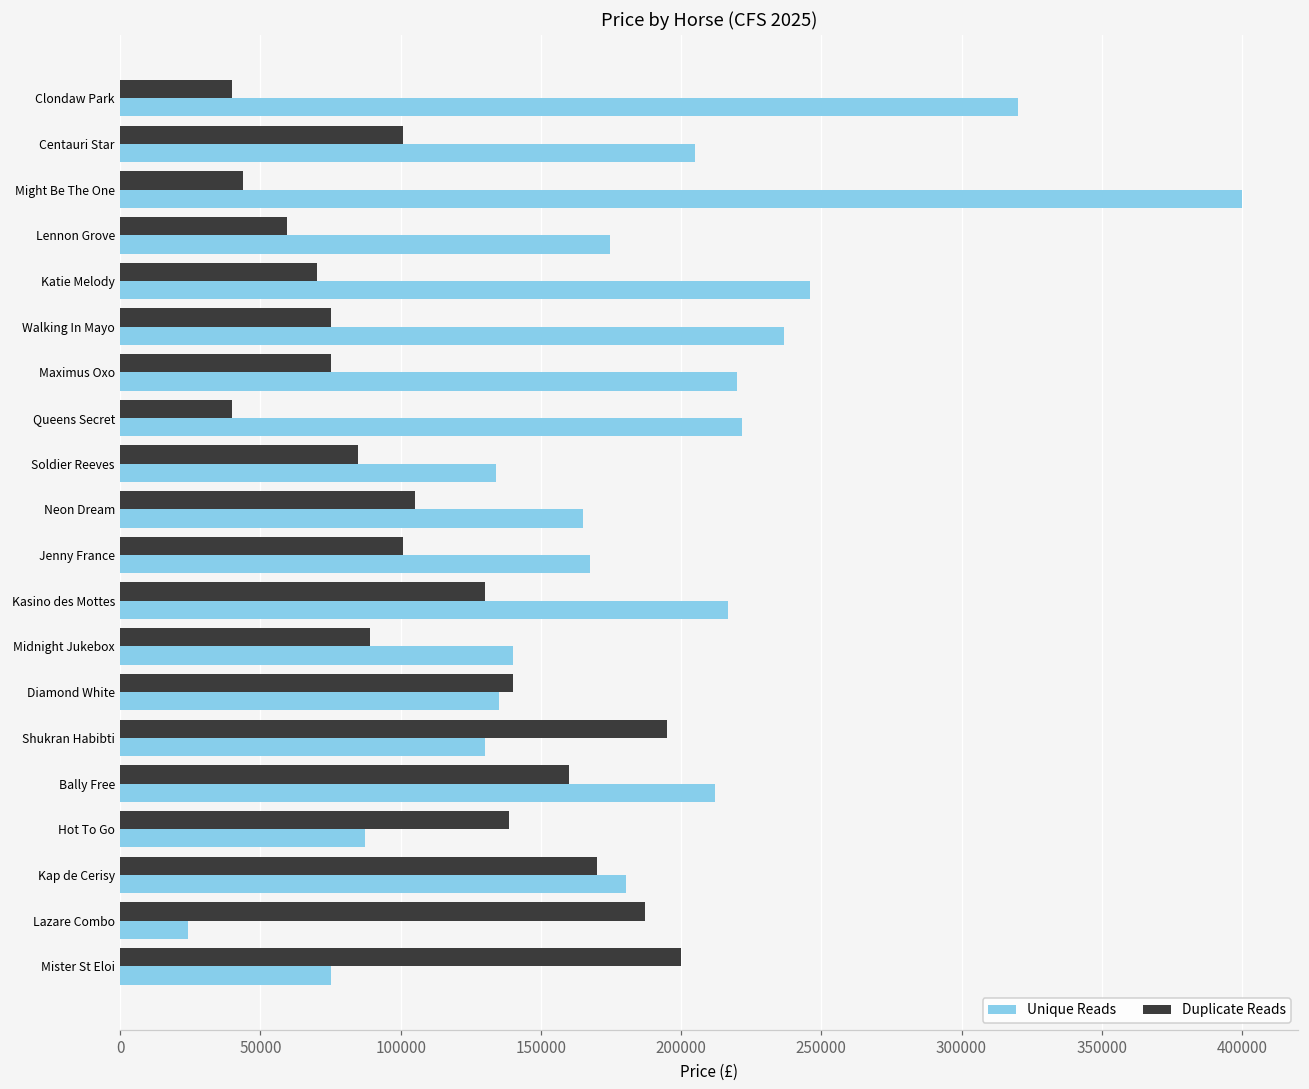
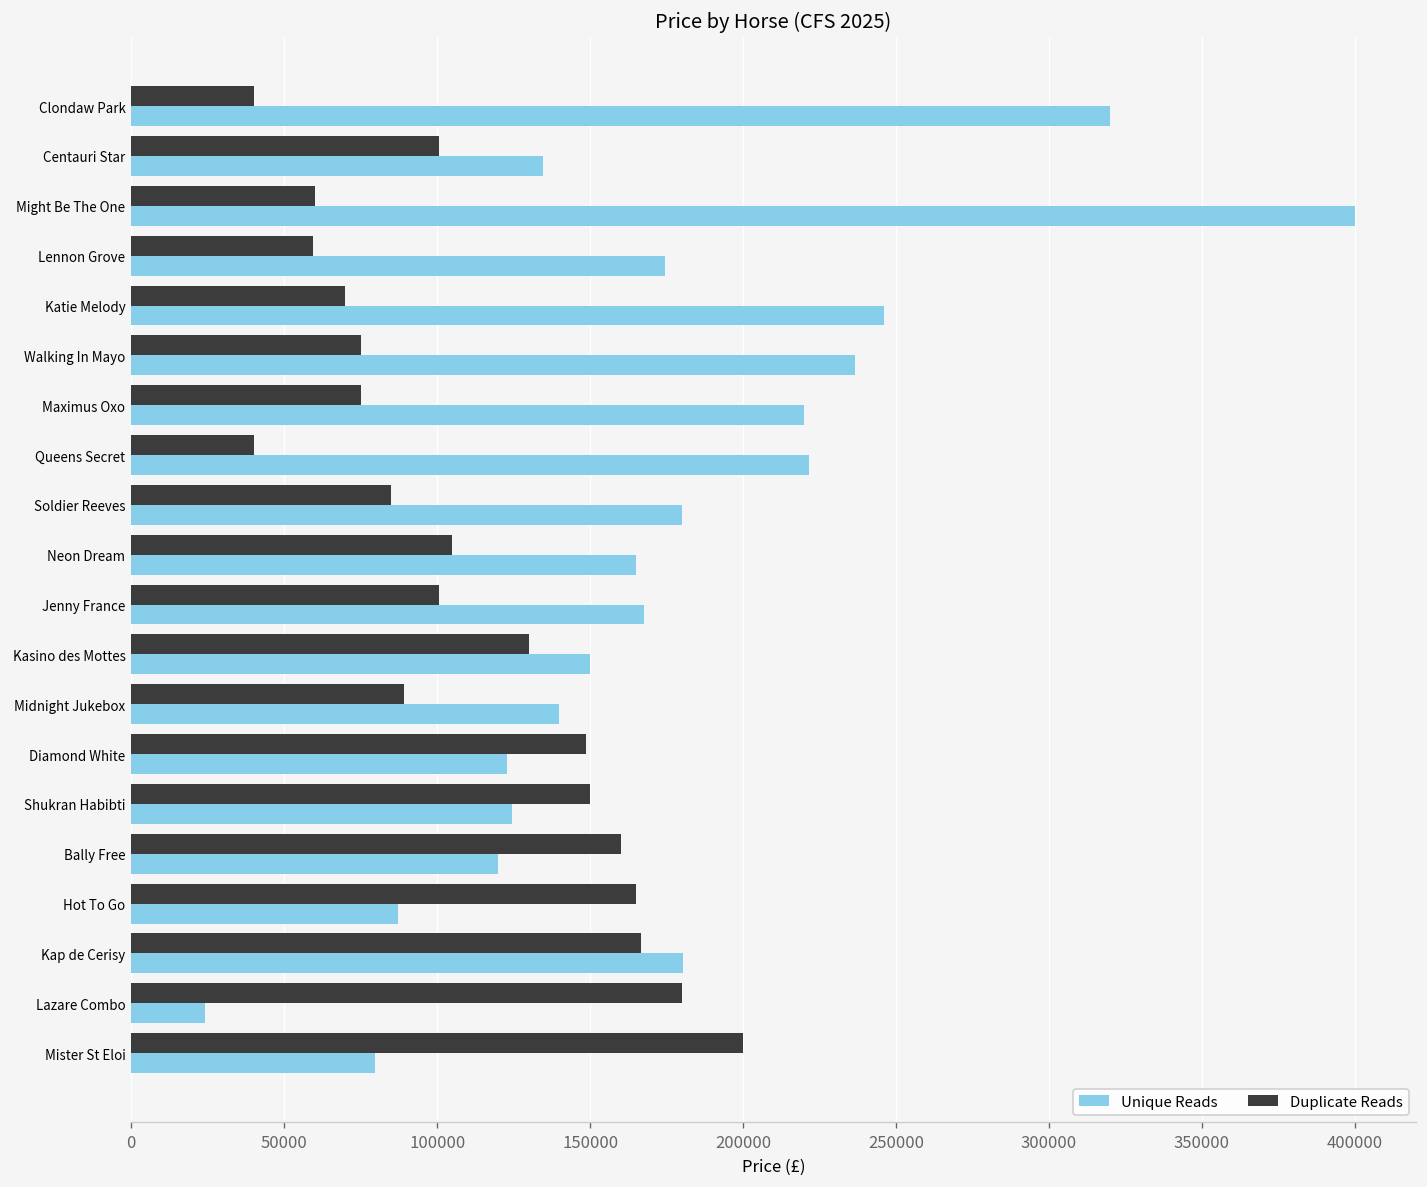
Unique Reads, Centauri Star: 205000 -> 135000
Duplicate Reads, Might Be The One: 44000 -> 60000
Unique Reads, Soldier Reeves: 134000 -> 180000
Unique Reads, Kasino des Mottes: 217000 -> 150000
Duplicate Reads, Diamond White: 140000 -> 149000
Unique Reads, Diamond White: 135000 -> 123000
Duplicate Reads, Shukran Habibti: 195000 -> 150000
Unique Reads, Shukran Habibti: 130000 -> 124000
Unique Reads, Bally Free: 212000 -> 120000
Duplicate Reads, Hot To Go: 139000 -> 165000
Duplicate Reads, Kap de Cerisy: 170000 -> 167000
Duplicate Reads, Lazare Combo: 187000 -> 180000
Unique Reads, Mister St Eloi: 75000 -> 80000
